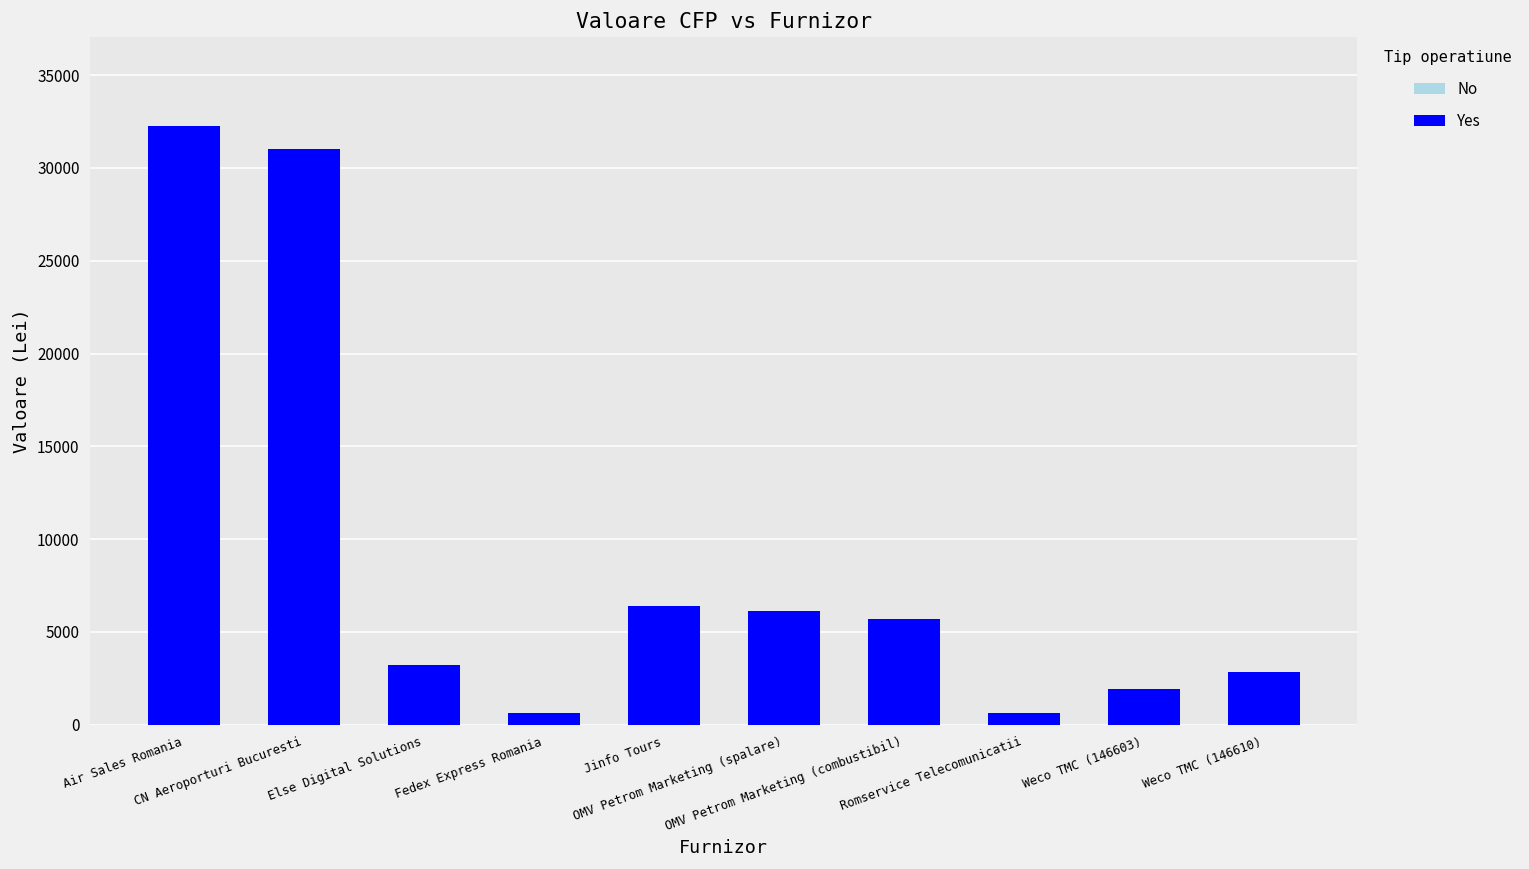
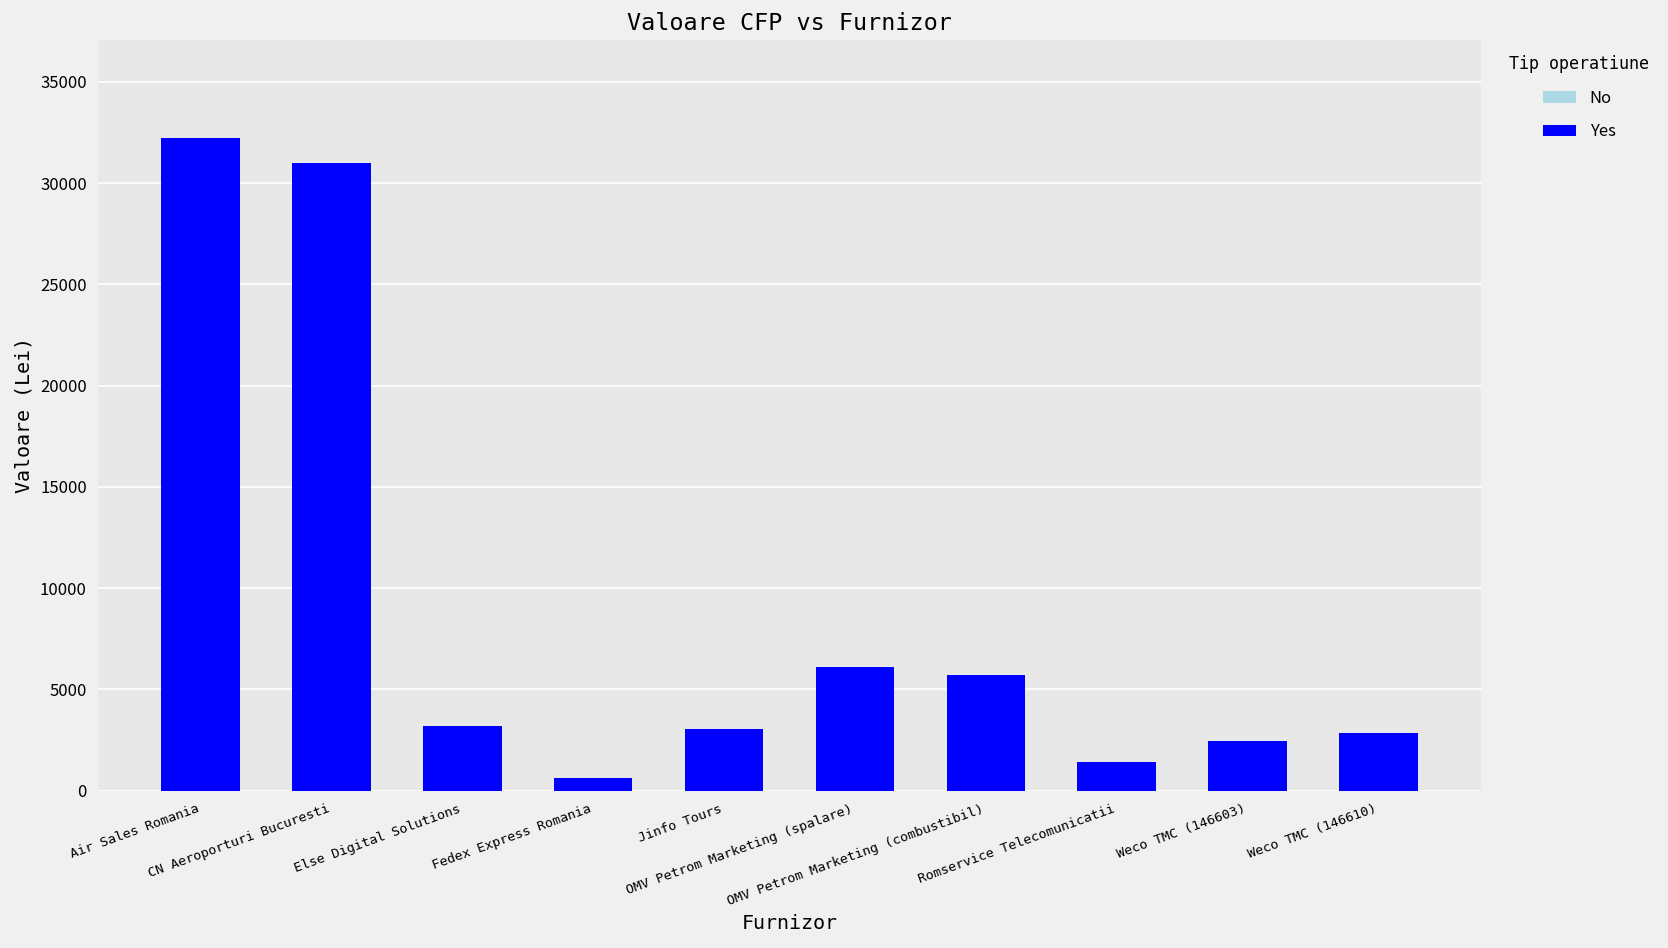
Yes, Jinfo Tours: 6400 -> 3100
Yes, Romservice Telecomunicatii: 600 -> 1400
Yes, Weco TMC (146603): 1900 -> 2500
